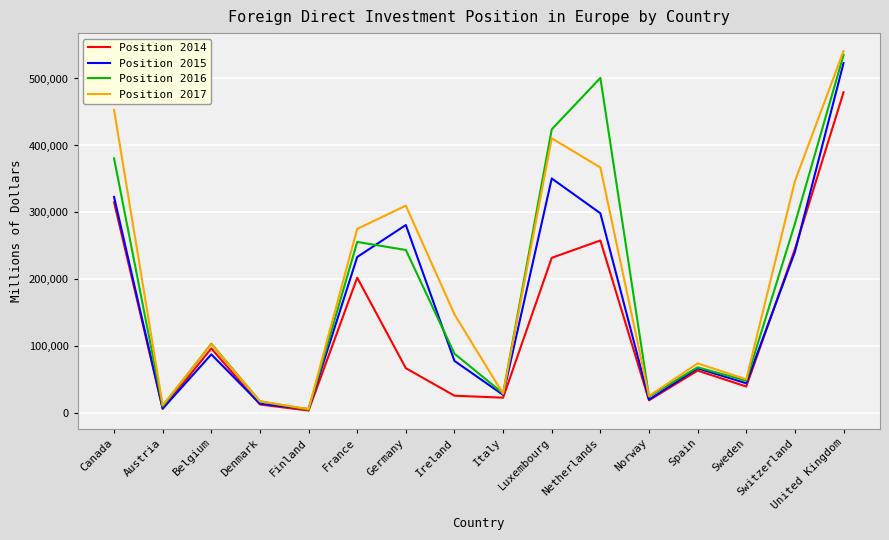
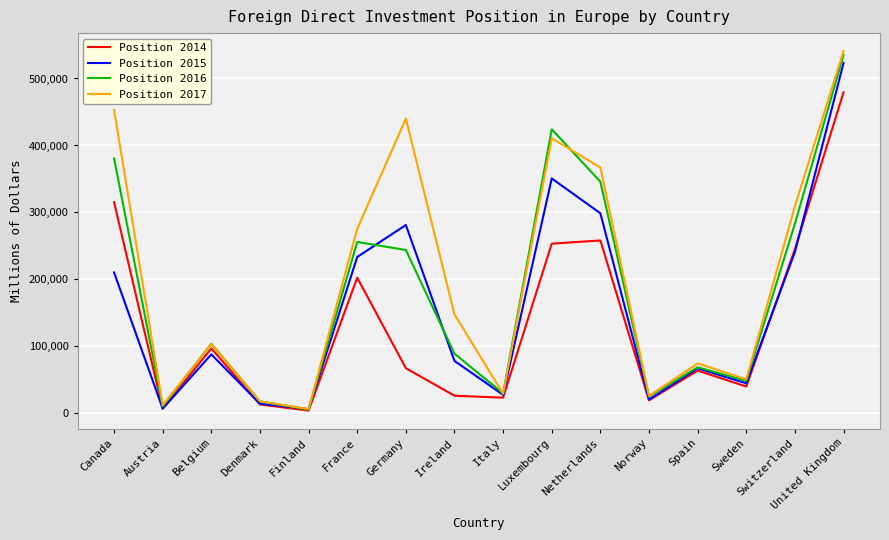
Position 2015, Canada: 320,000 -> 210,000
Position 2017, Germany: 310,000 -> 440,000
Position 2014, Luxembourg: 230,000 -> 250,000
Position 2016, Netherlands: 500,000 -> 350,000
Position 2017, Switzerland: 350,000 -> 310,000
